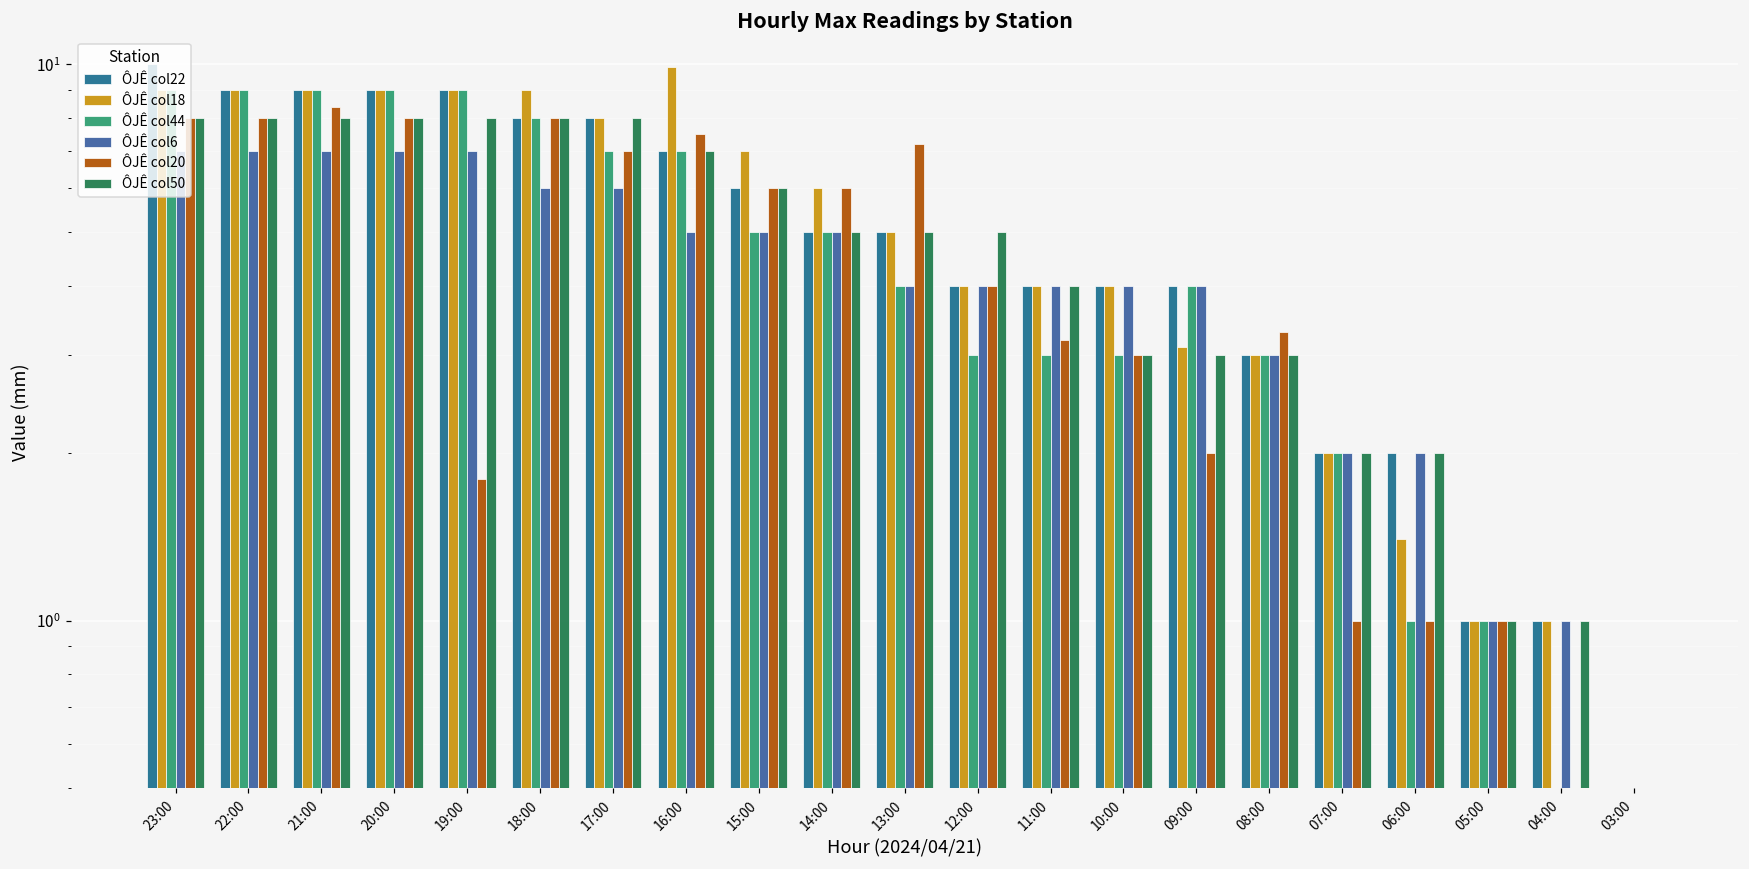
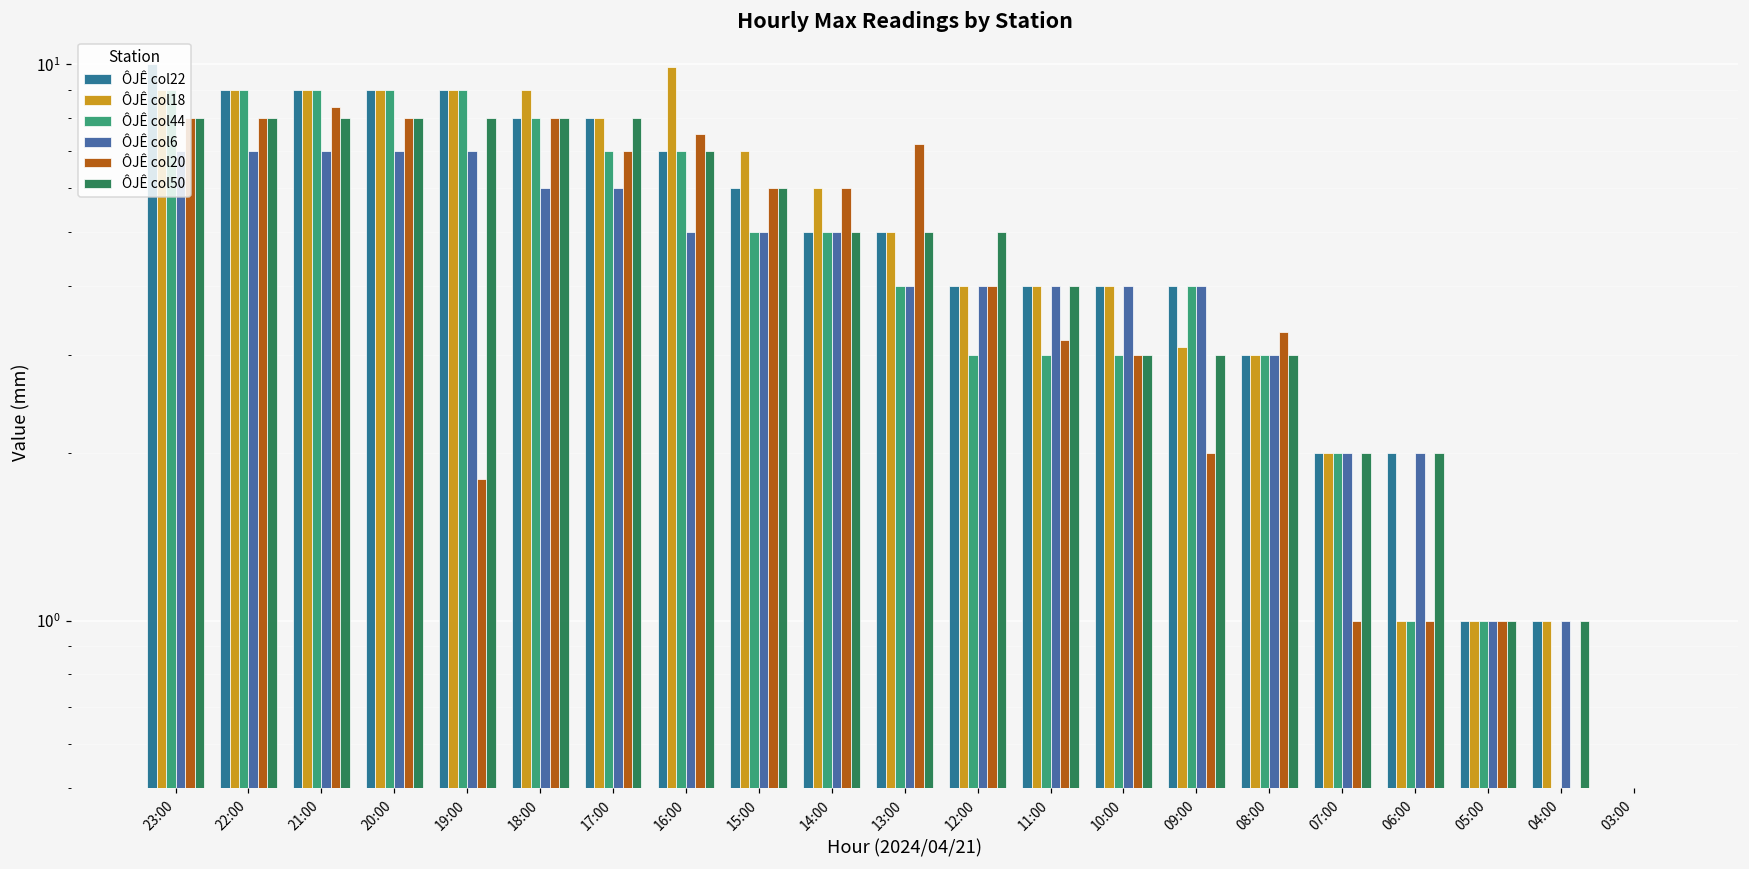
ÔJÊ col18, 06:00: 1.4 -> 1.0
